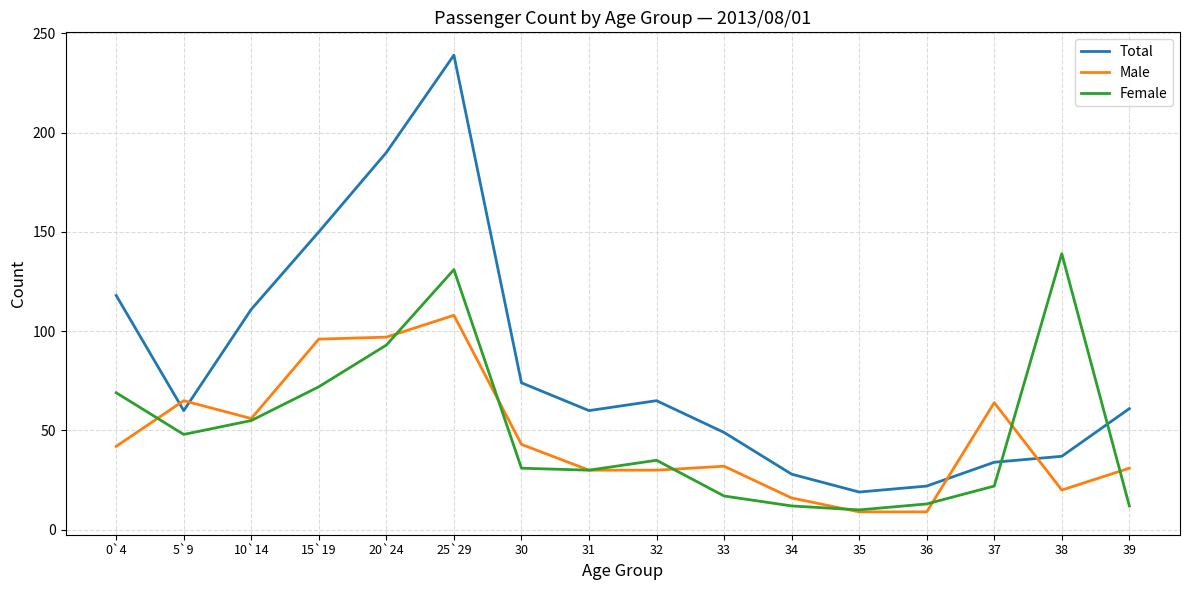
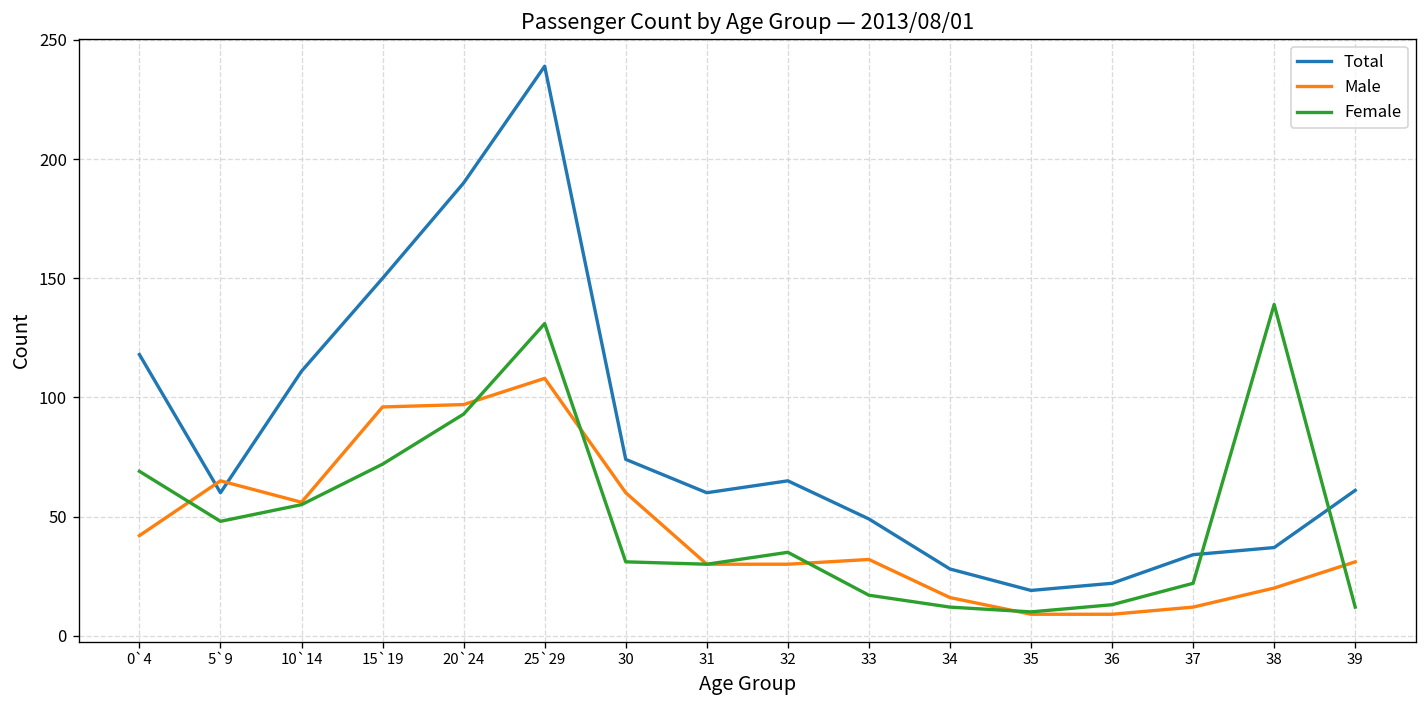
Male, 30: 43 -> 60
Male, 37: 64 -> 12
